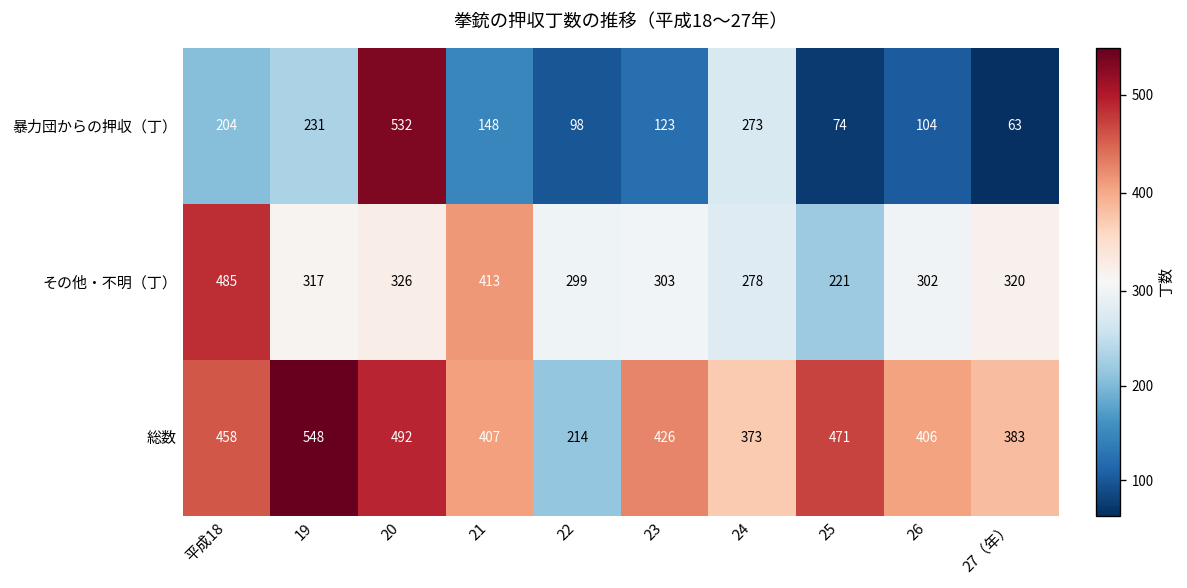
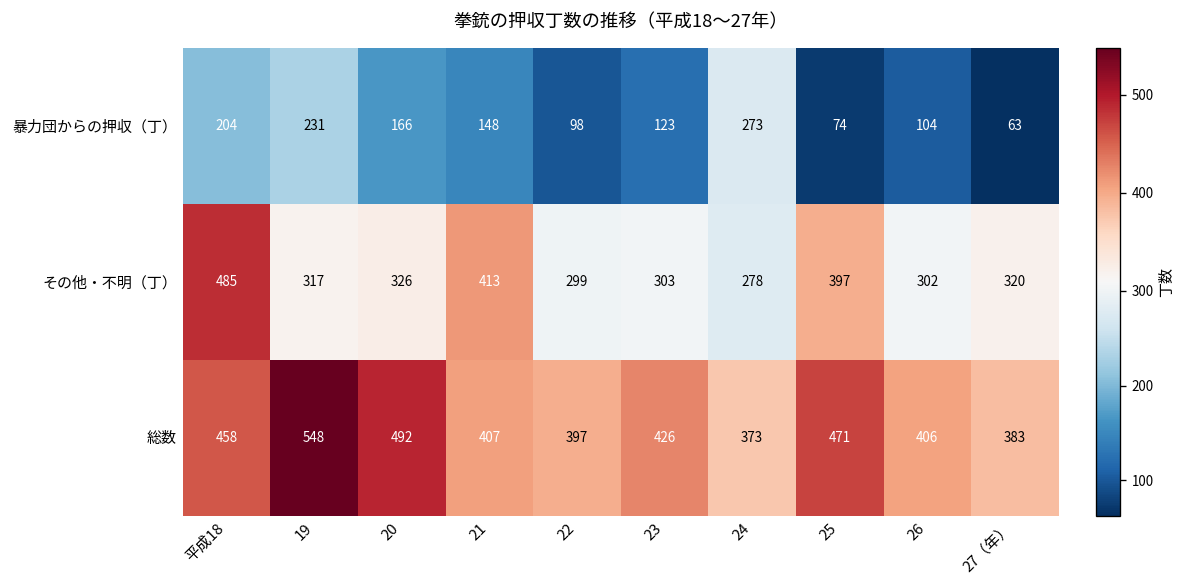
暴力団からの押収（丁）, 20: 532 -> 166
その他・不明（丁）, 25: 221 -> 397
総数, 22: 214 -> 397
